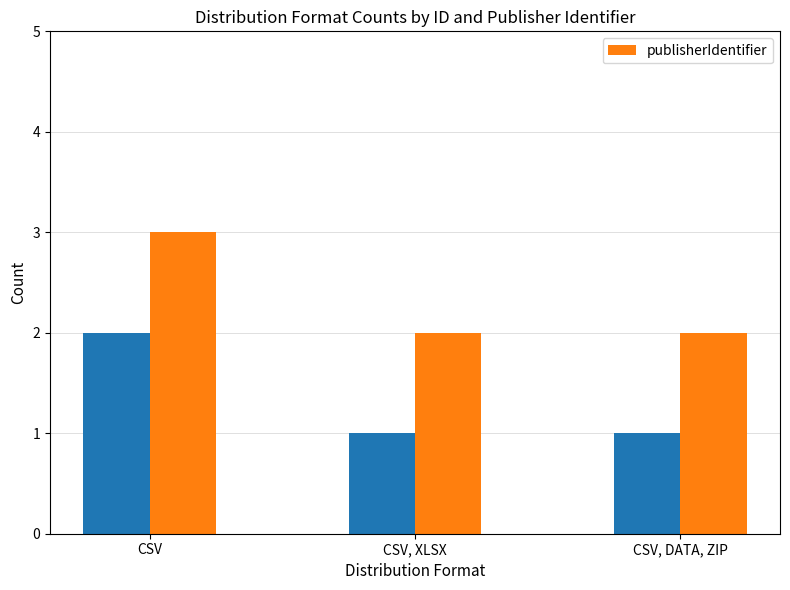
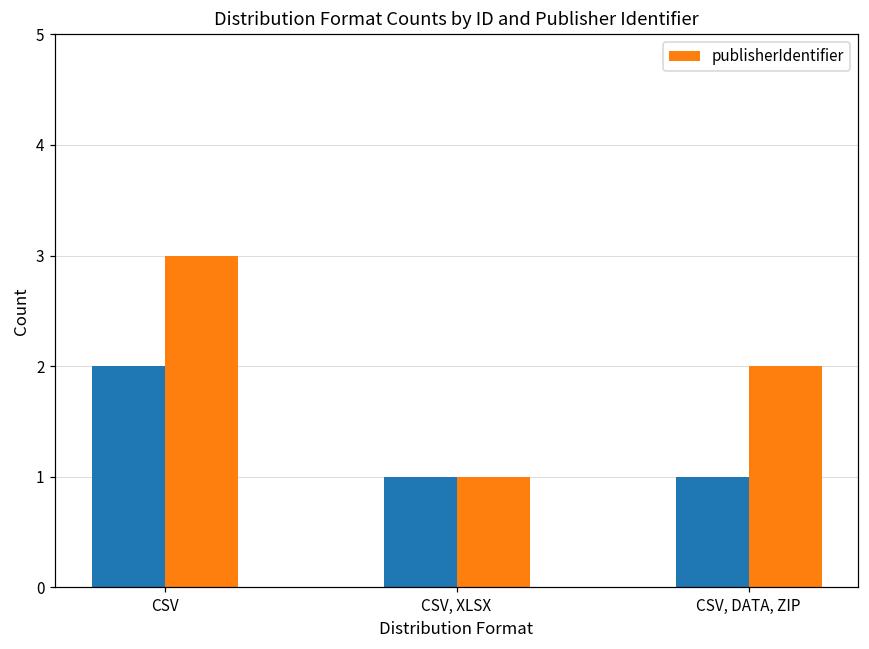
publisherIdentifier, CSV, XLSX: 2 -> 1
